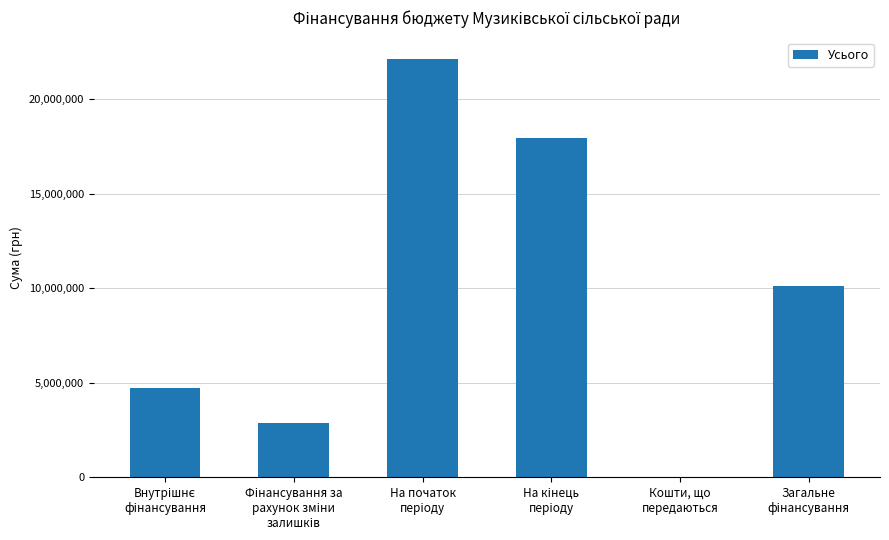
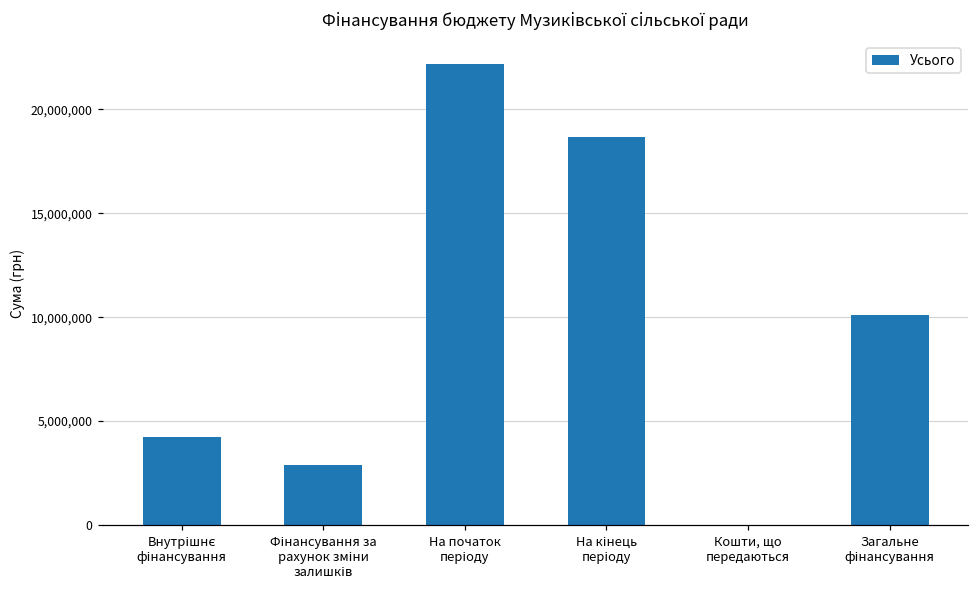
Внутрішнє фінансування: 4,700,000 -> 4,200,000
На кінець періоду: 17,900,000 -> 18,700,000
